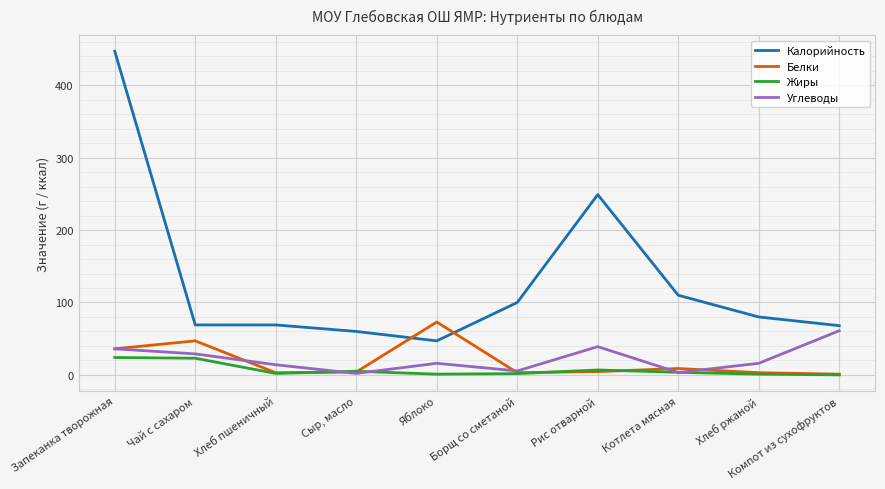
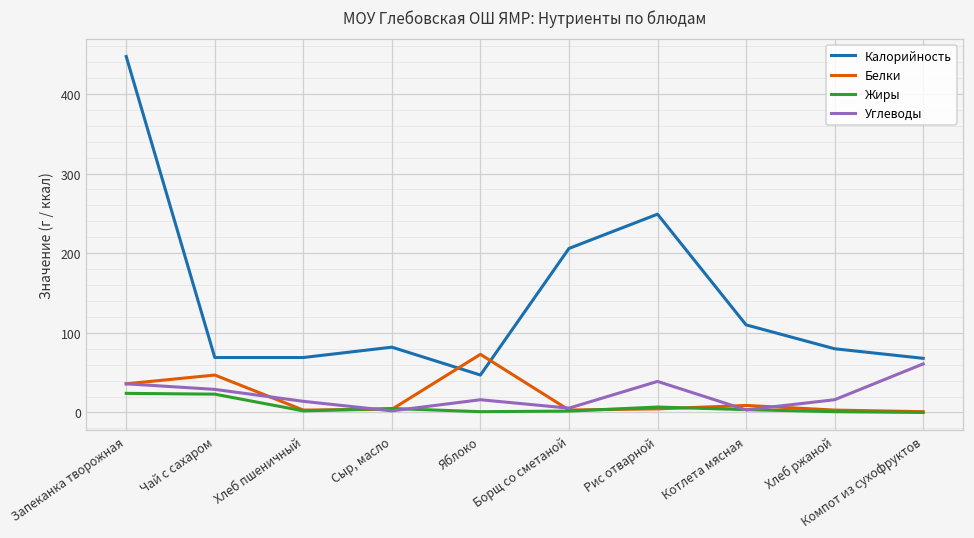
Калорийность, Сыр, масло: 60 -> 80
Калорийность, Борщ со сметаной: 100 -> 210
